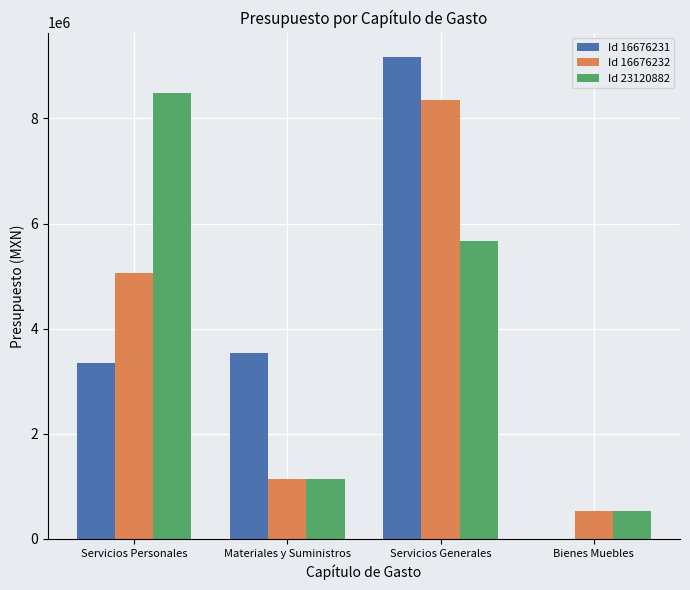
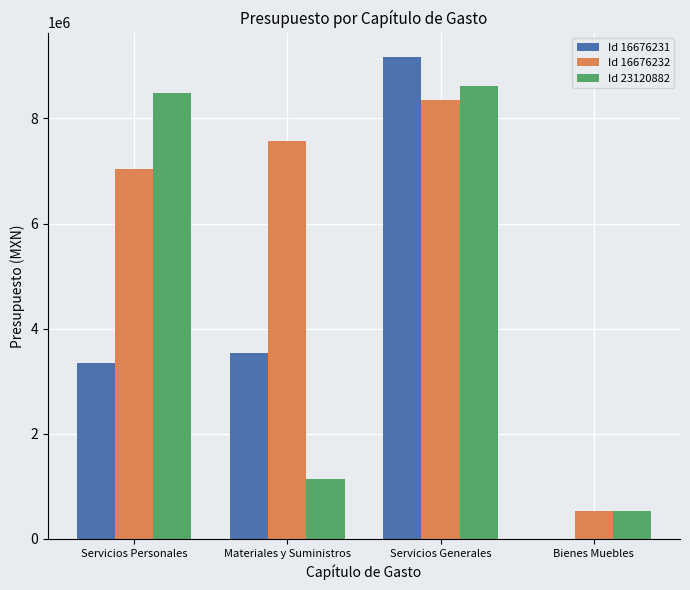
Id 16676232, Servicios Personales: 5100000 -> 7000000
Id 16676232, Materiales y Suministros: 1100000 -> 7600000
Id 23120882, Servicios Generales: 5700000 -> 8600000
